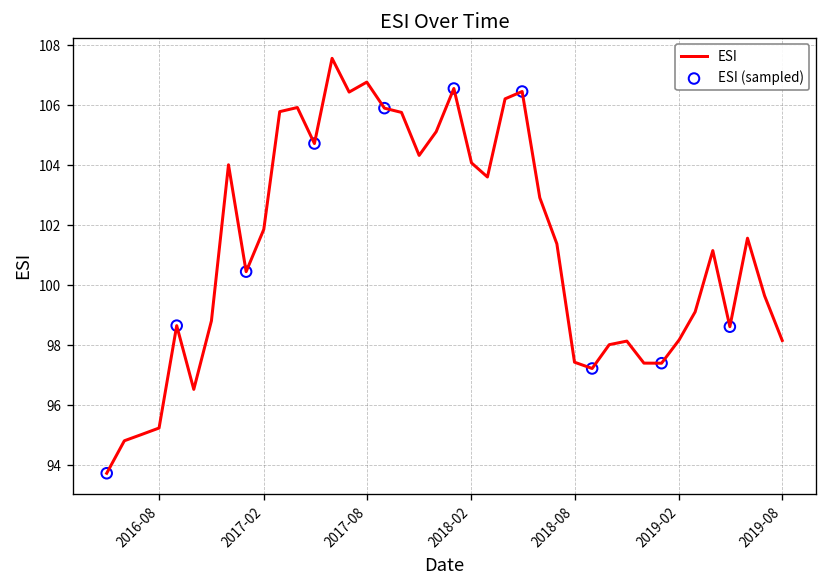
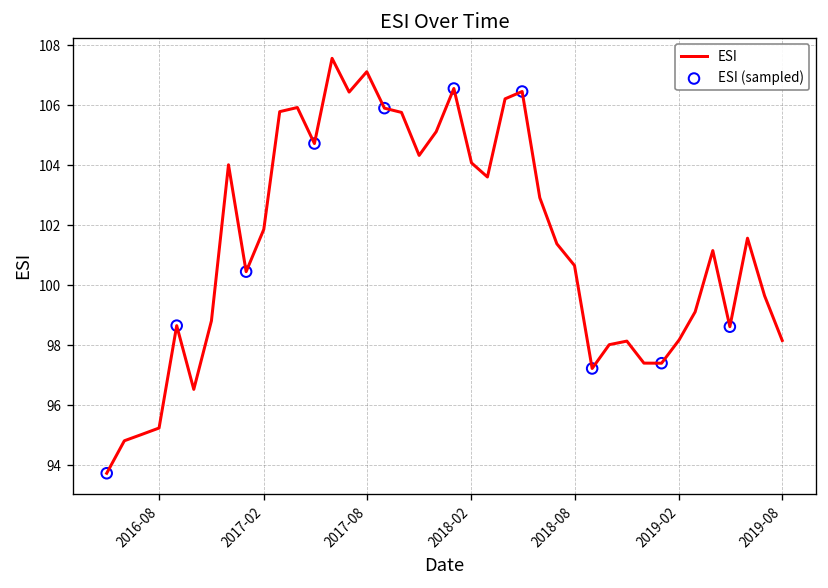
ESI, 2017-08: 106.8 -> 107.1
ESI, 2018-08: 97.4 -> 100.7
